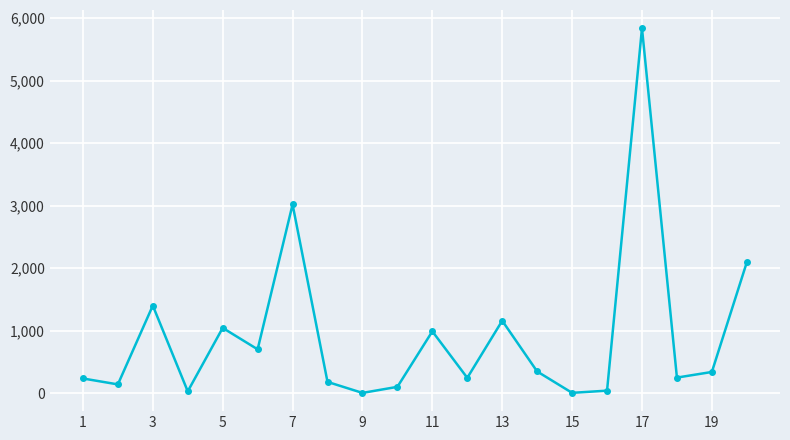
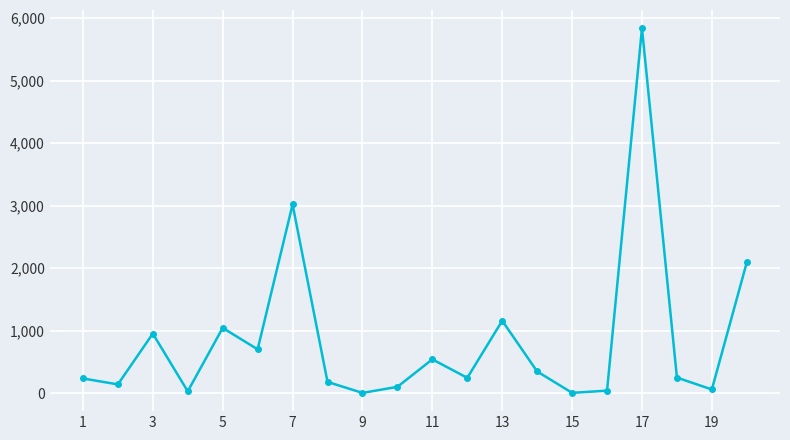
3: 1,400 -> 1,000
11: 1,000 -> 500
19: 300 -> 100
